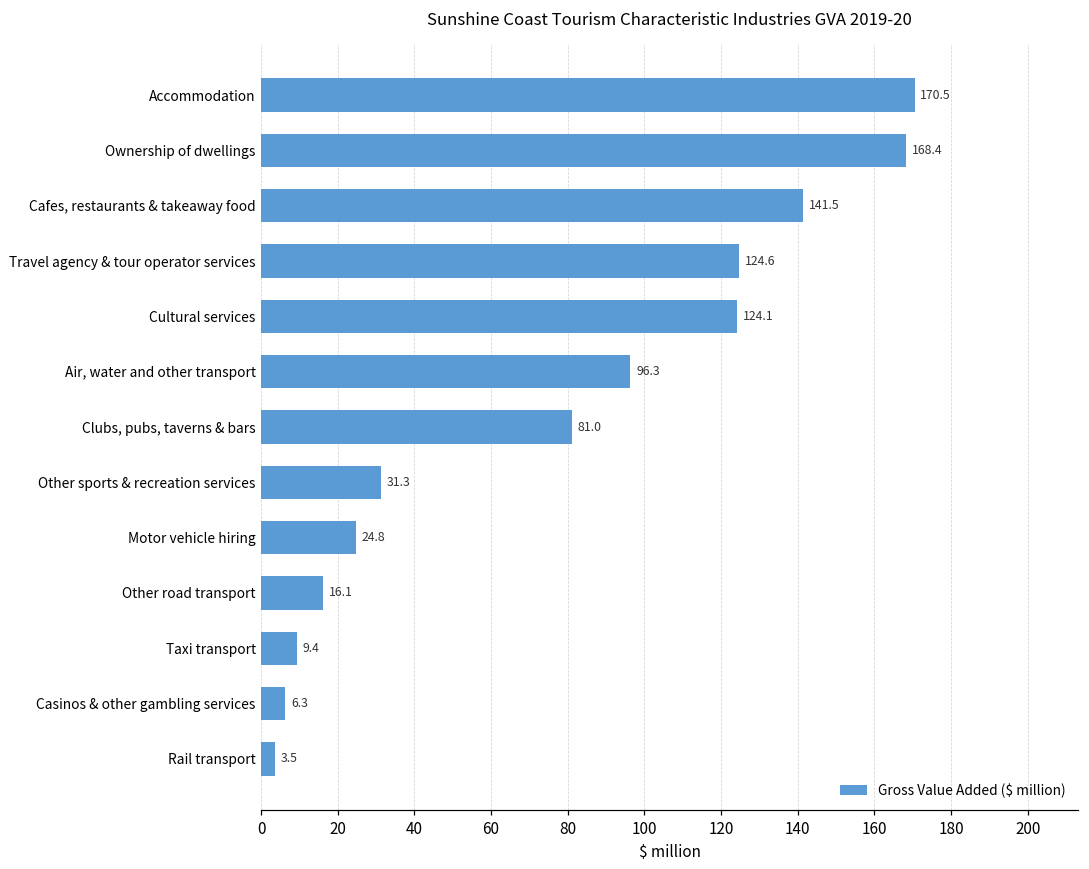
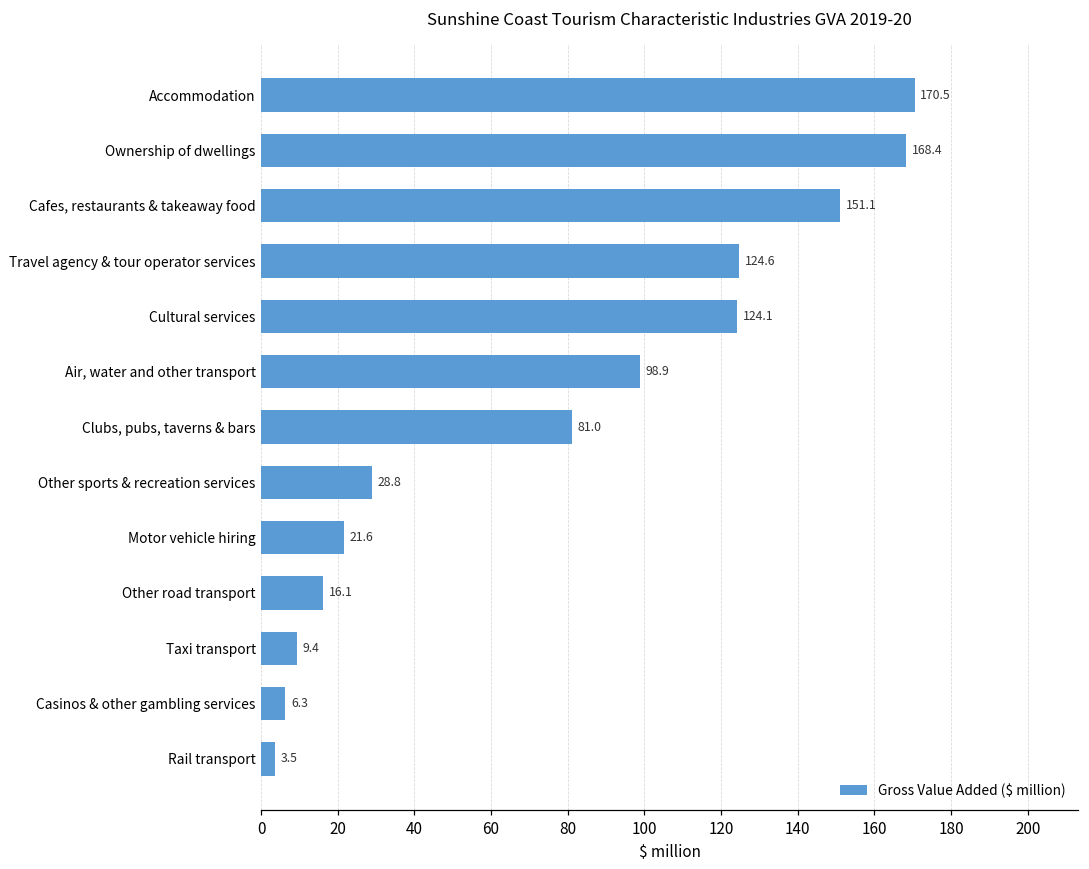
Cafes, restaurants & takeaway food: 141.5 -> 151.1
Air, water and other transport: 96.3 -> 98.9
Other sports & recreation services: 31.3 -> 28.8
Motor vehicle hiring: 24.8 -> 21.6
